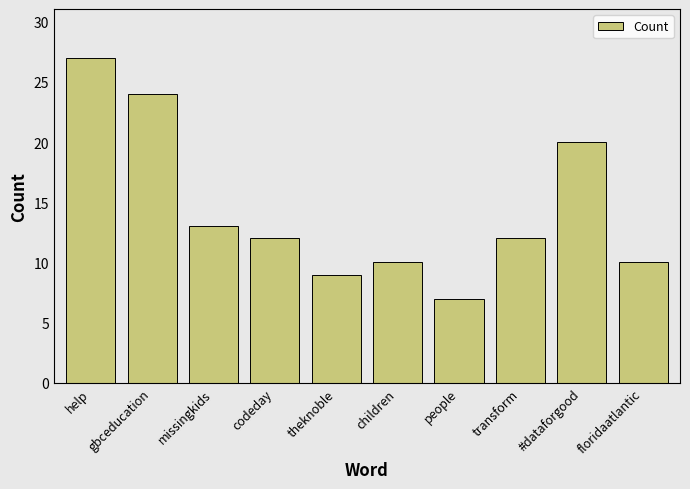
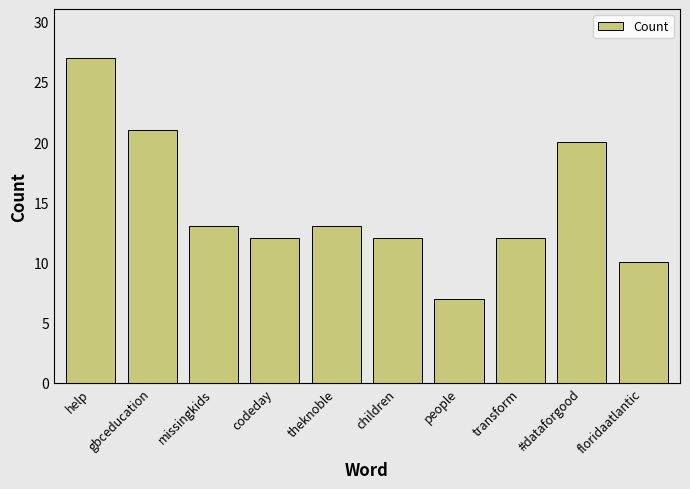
gbceducation: 24 -> 21
theknoble: 9 -> 13
children: 10 -> 12
